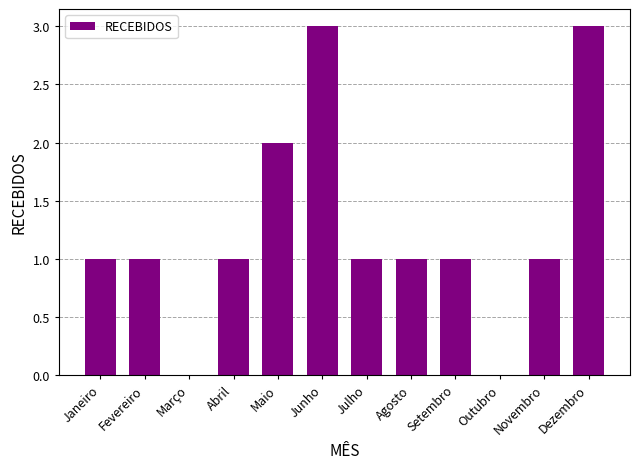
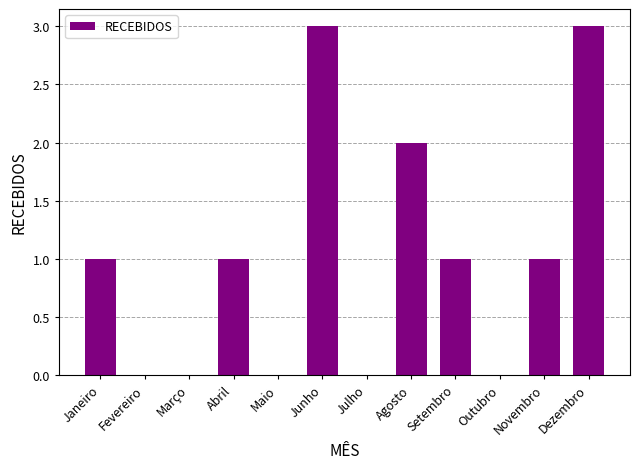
Fevereiro: 1 -> 0
Maio: 2 -> 0
Julho: 1 -> 0
Agosto: 1 -> 2
